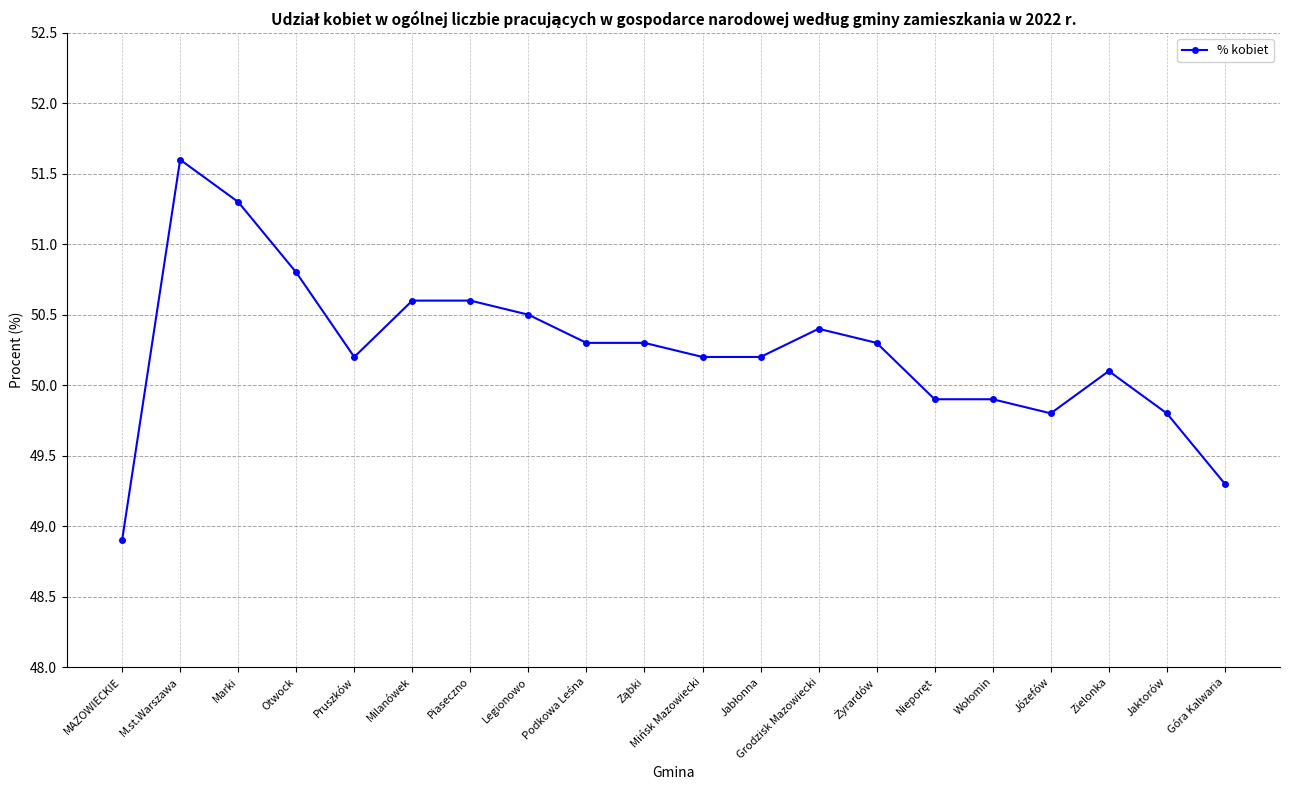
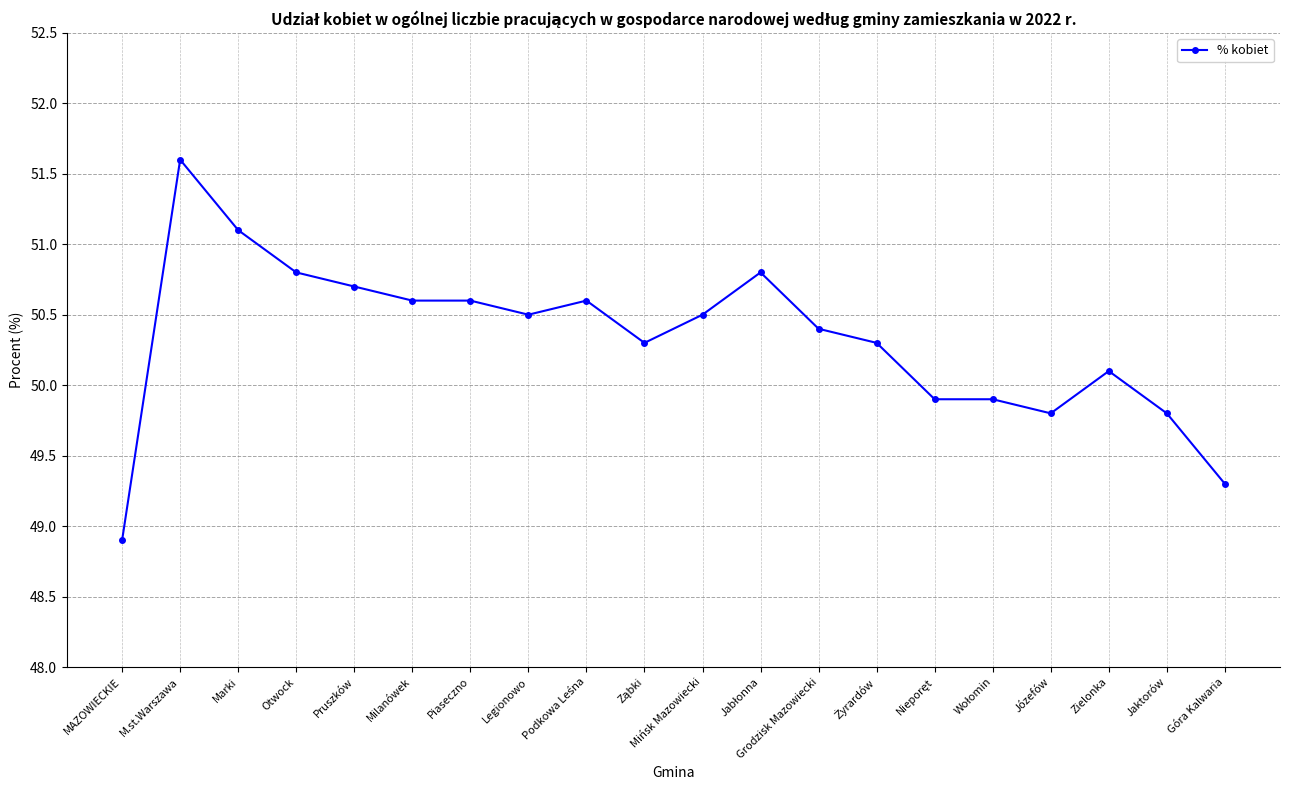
Marki: 51.3 -> 51.1
Pruszków: 50.2 -> 50.7
Podkowa Leśna: 50.3 -> 50.6
Mińsk Mazowiecki: 50.2 -> 50.5
Jabłonna: 50.2 -> 50.8
